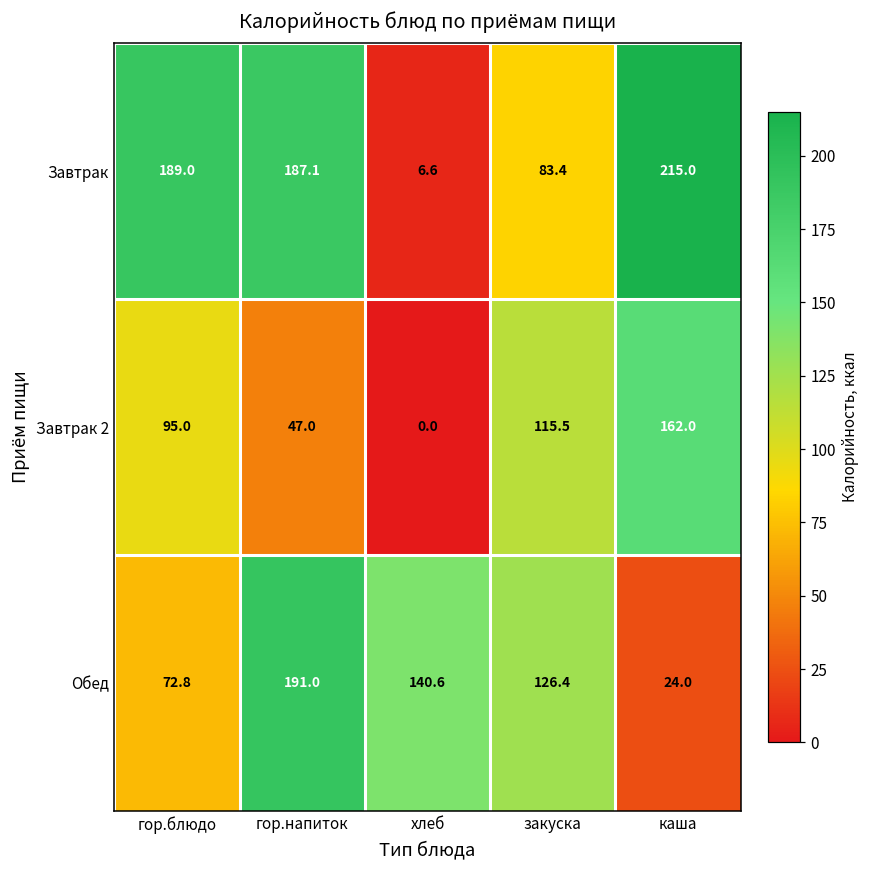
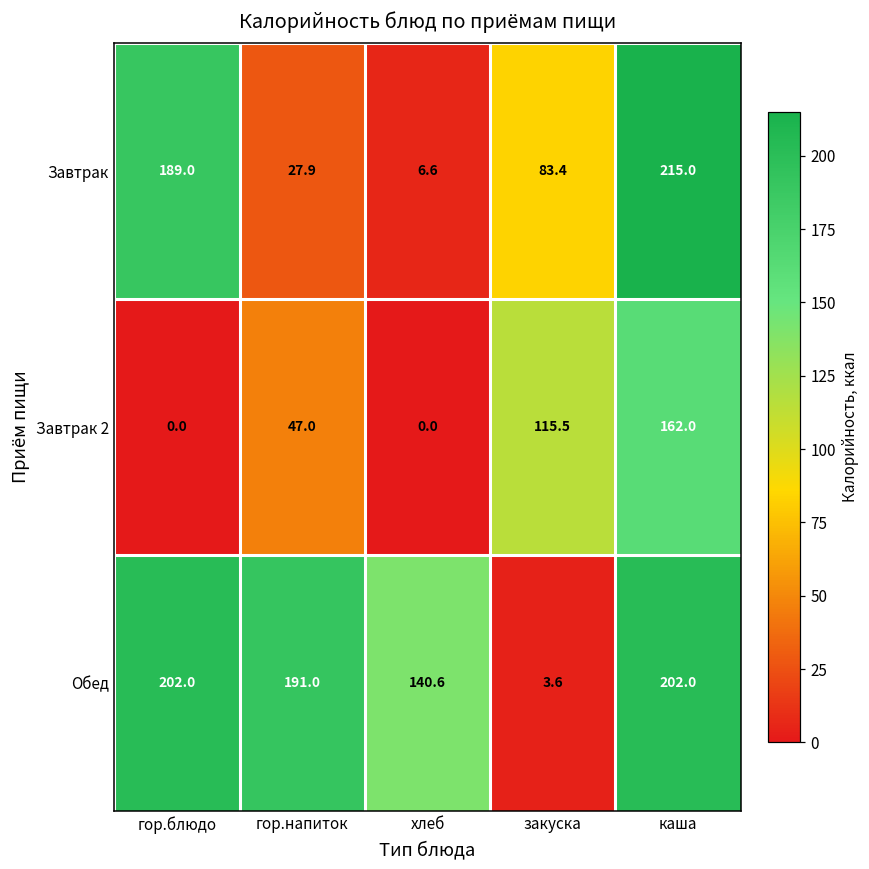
Завтрак, гор.напиток: 187.1 -> 27.9
Завтрак 2, гор.блюдо: 95.0 -> 0.0
Обед, гор.блюдо: 72.8 -> 202.0
Обед, закуска: 126.4 -> 3.6
Обед, каша: 24.0 -> 202.0
